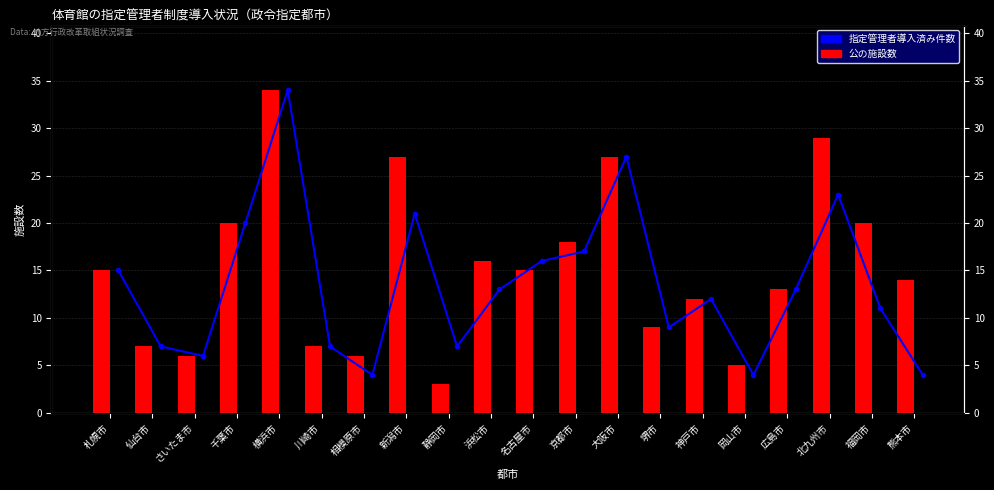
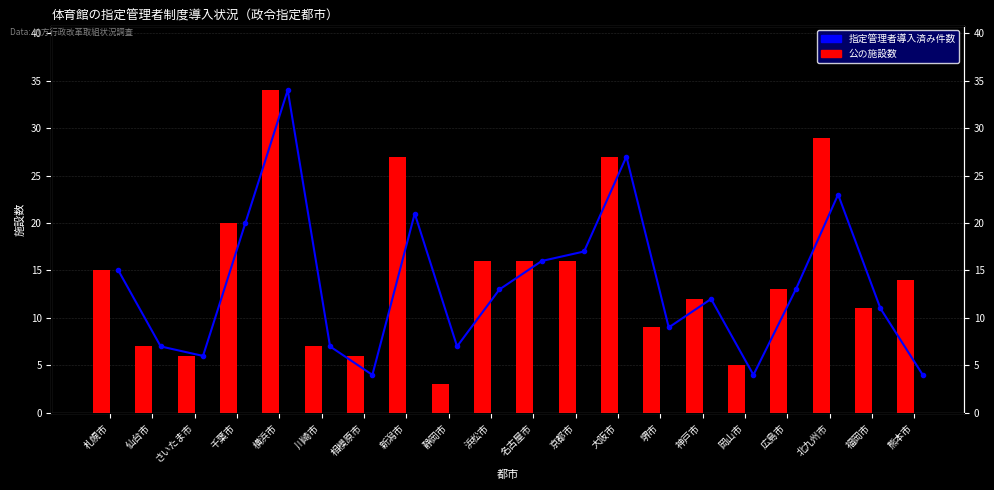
公の施設数, 名古屋市: 15 -> 16
公の施設数, 京都市: 18 -> 16
公の施設数, 福岡市: 20 -> 11
